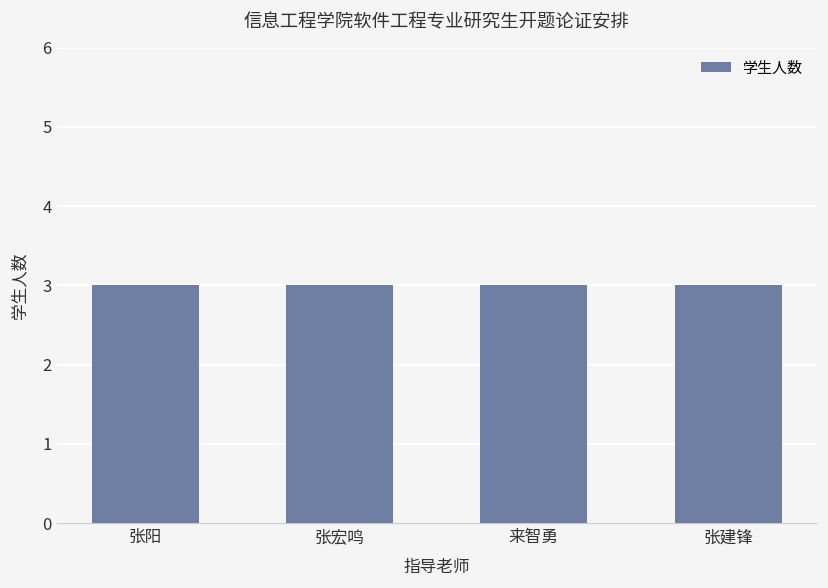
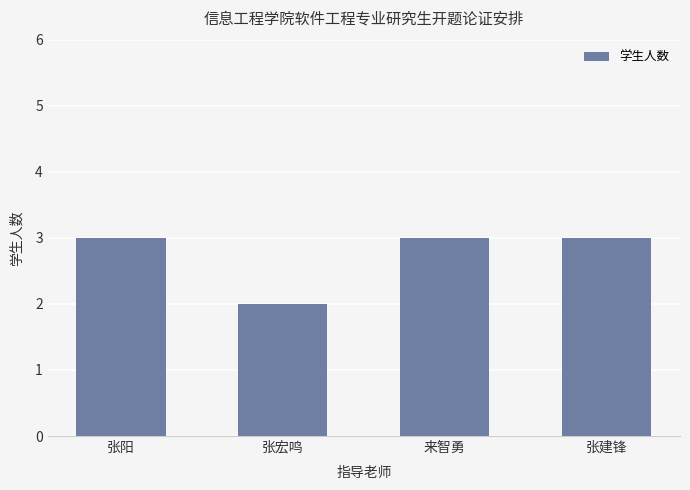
张宏鸣: 3 -> 2
